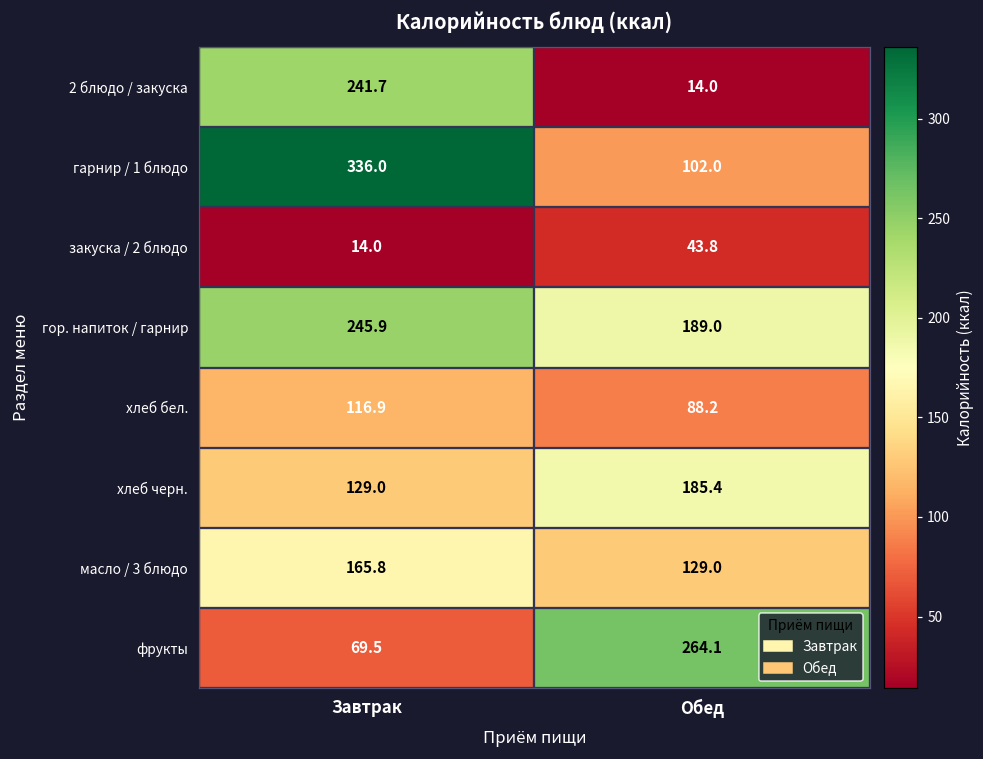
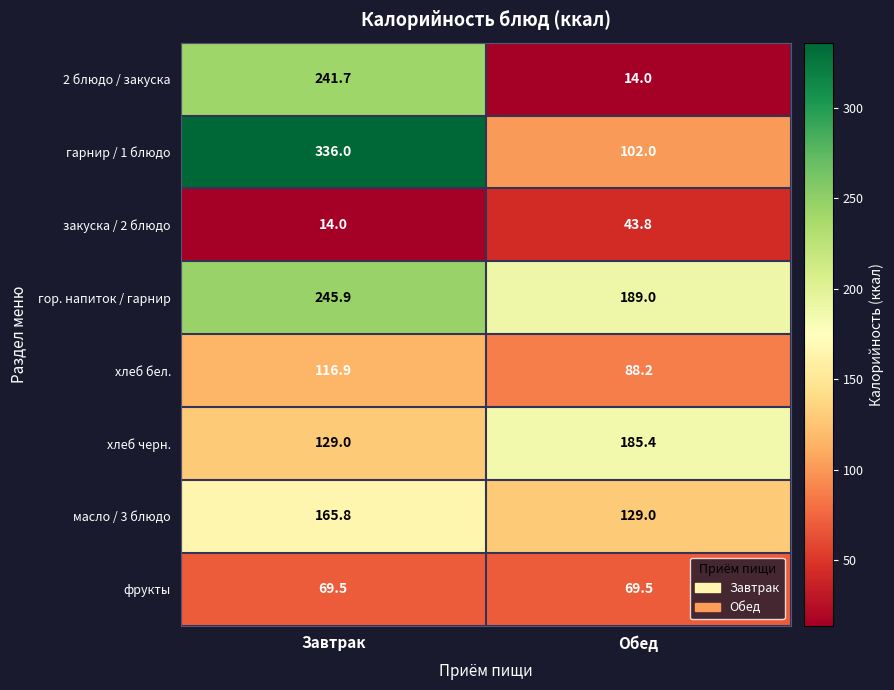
фрукты, Обед: 264.1 -> 69.5
